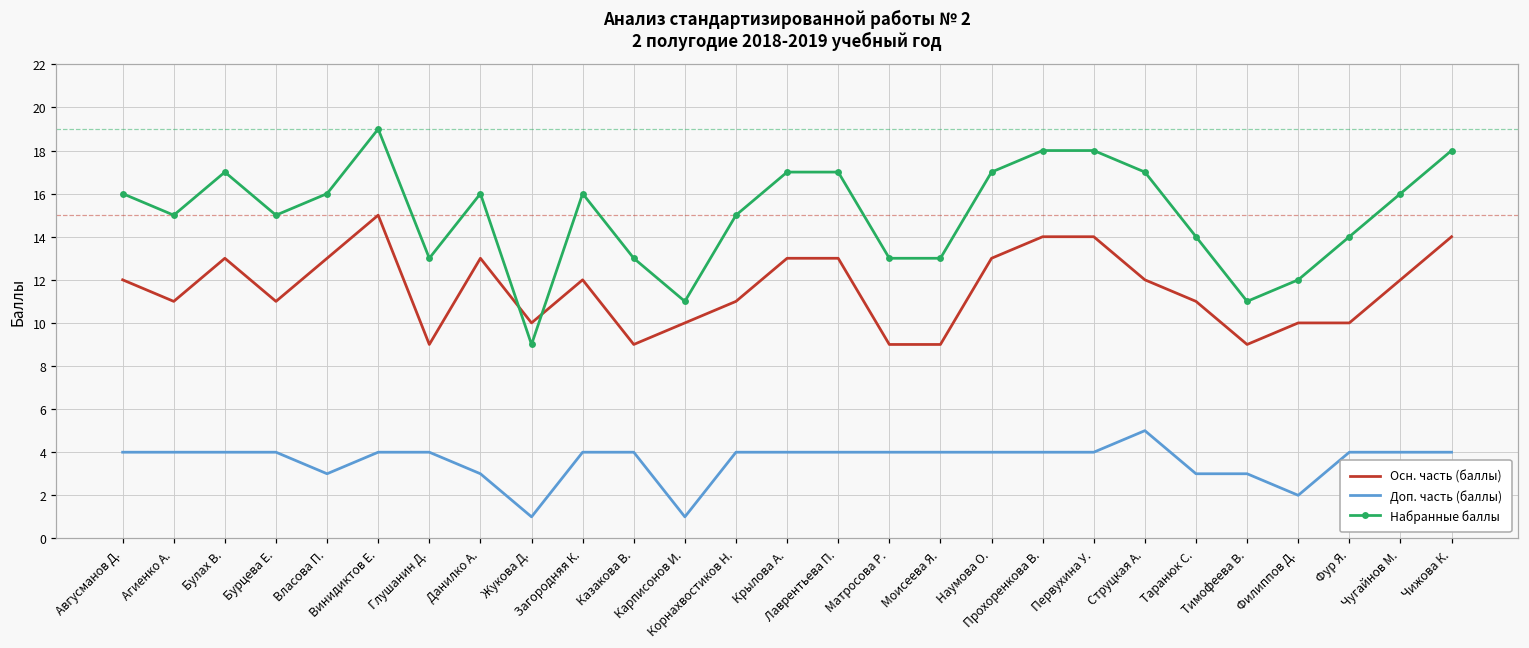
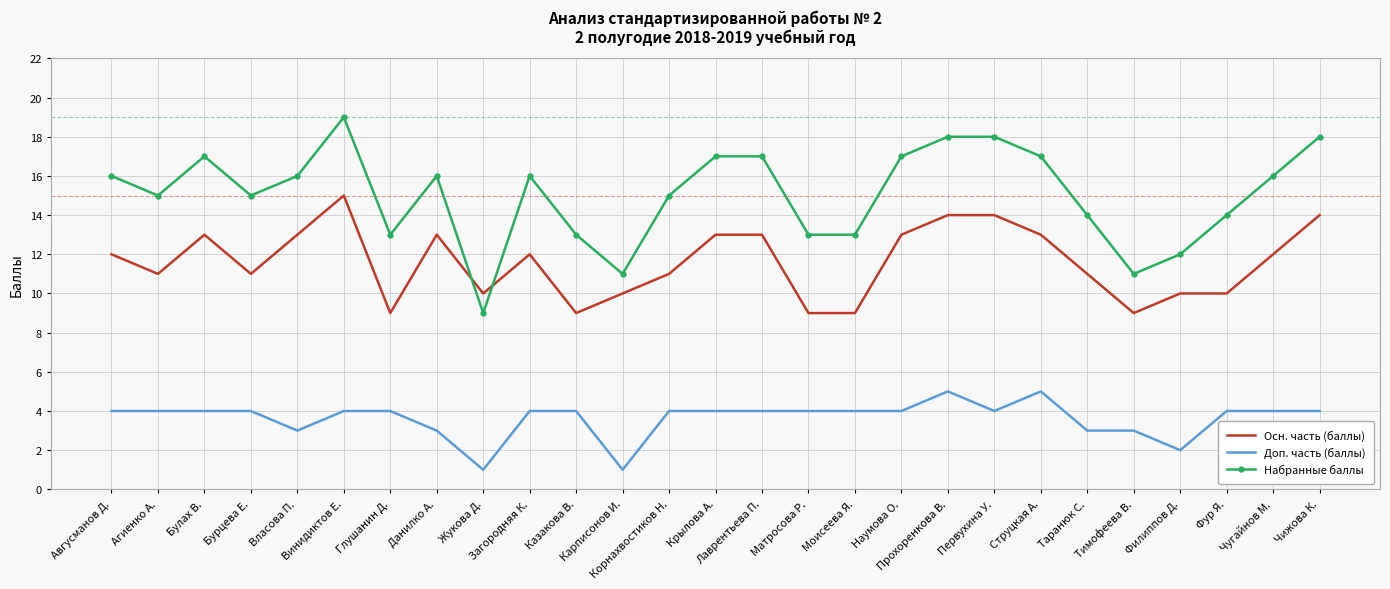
Доп. часть (баллы), Прохоренкова В.: 4 -> 5
Осн. часть (баллы), Струцкая А.: 12 -> 13
